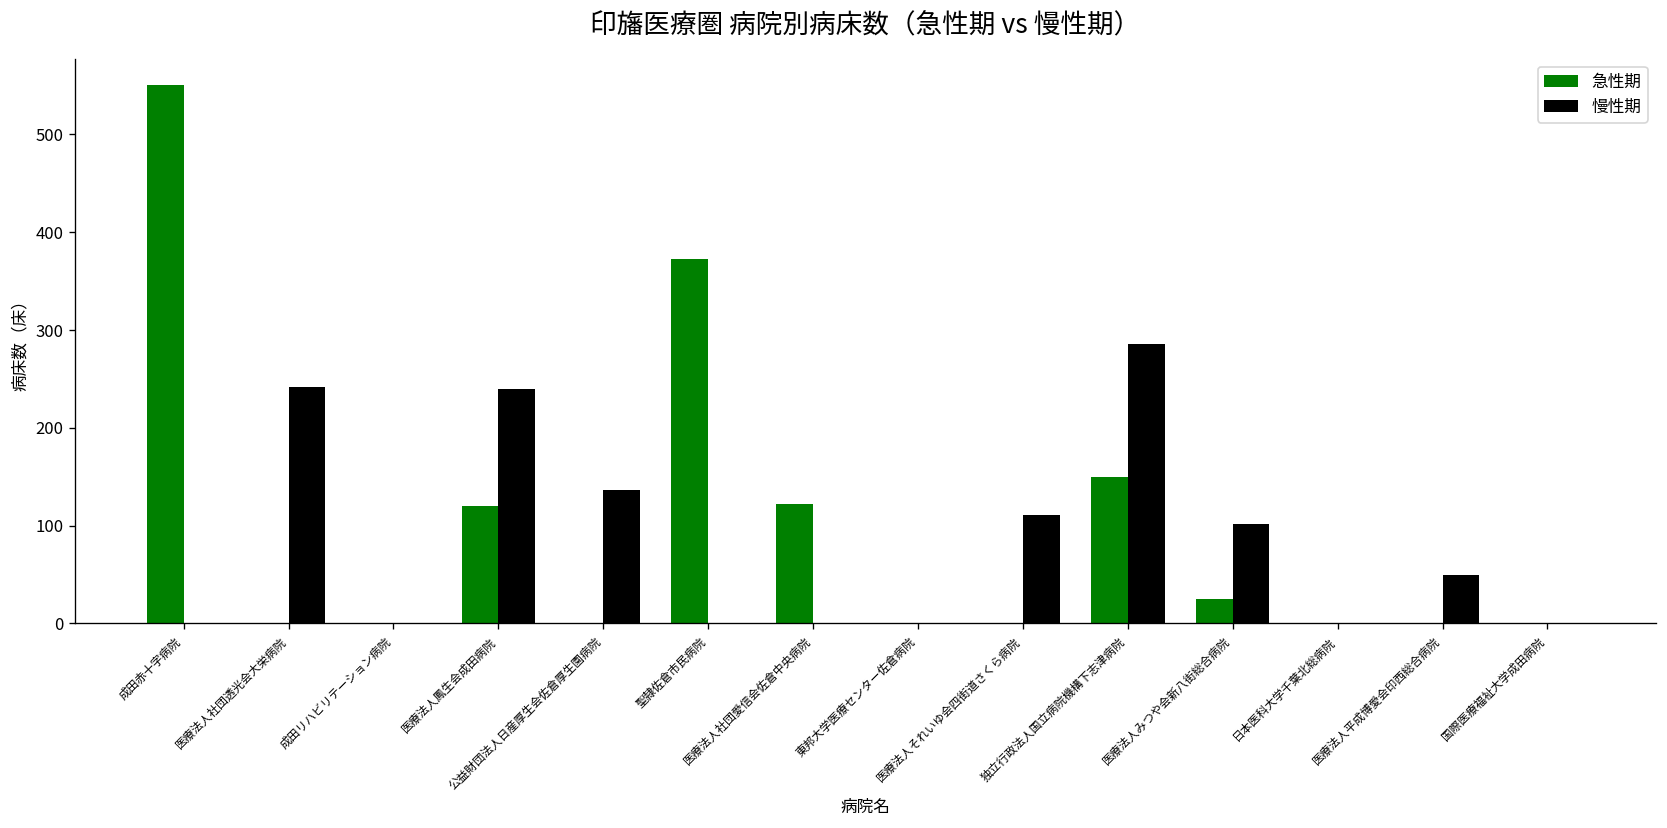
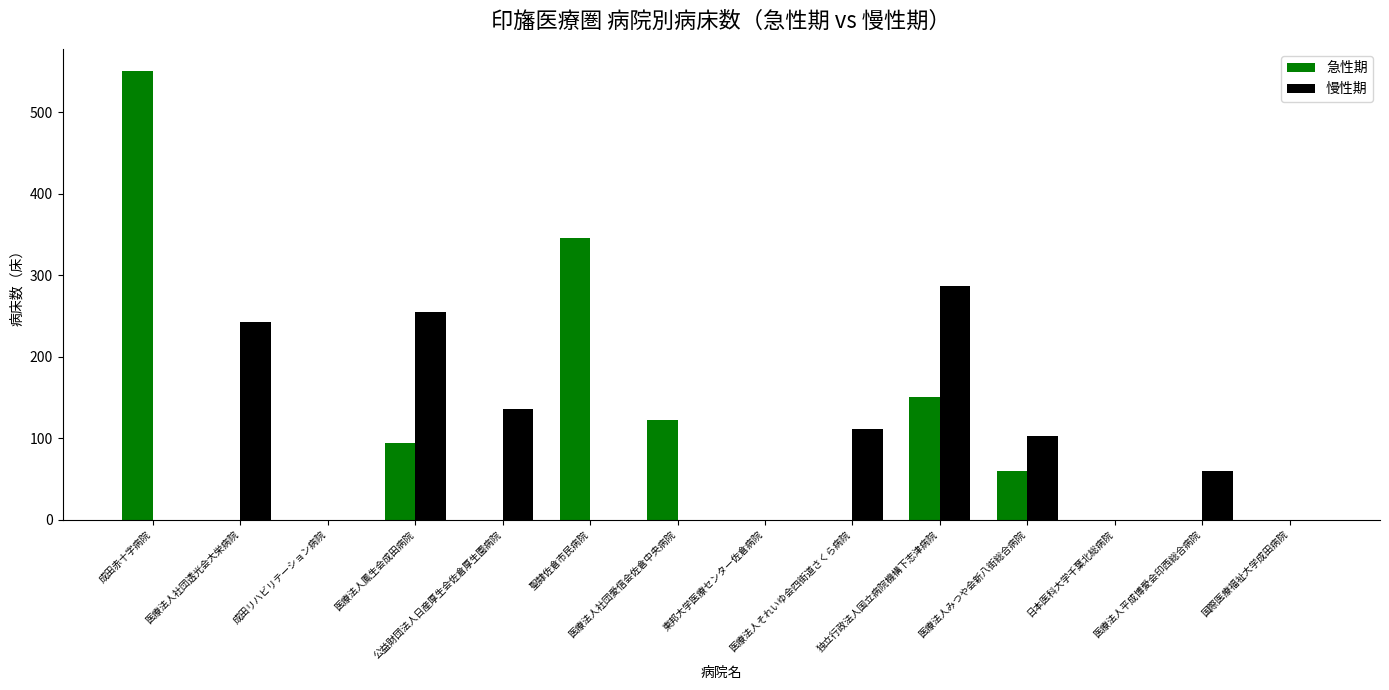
急性期, 医療法人鳳生会成田病院: 120 -> 90
慢性期, 医療法人鳳生会成田病院: 240 -> 260
急性期, 聖隷佐倉市民病院: 370 -> 350
急性期, 医療法人みつや会新八街総合病院: 30 -> 60
慢性期, 医療法人平成博愛会印西総合病院: 50 -> 60
